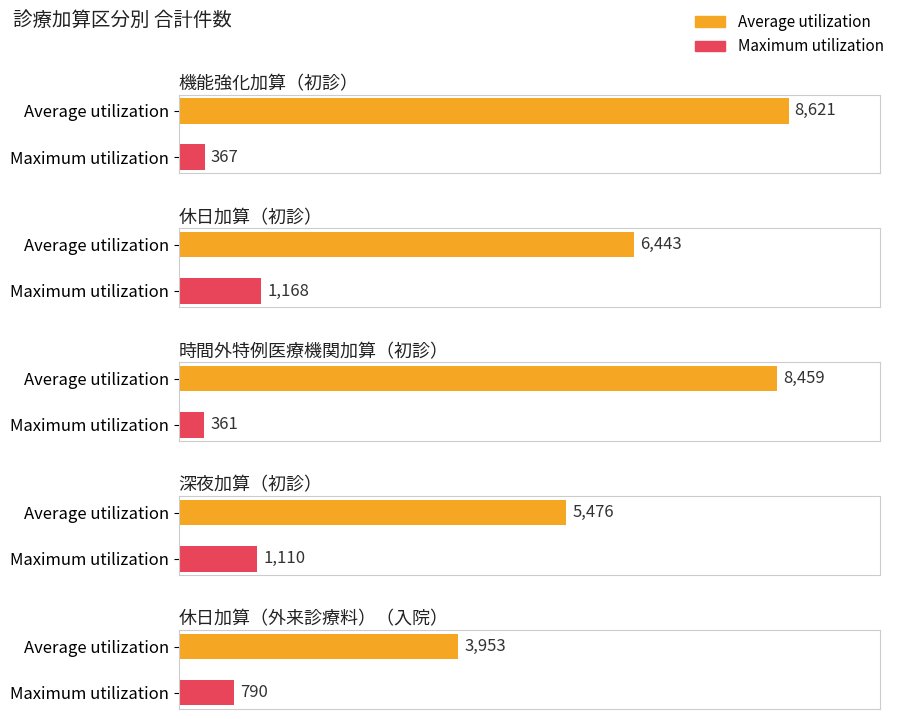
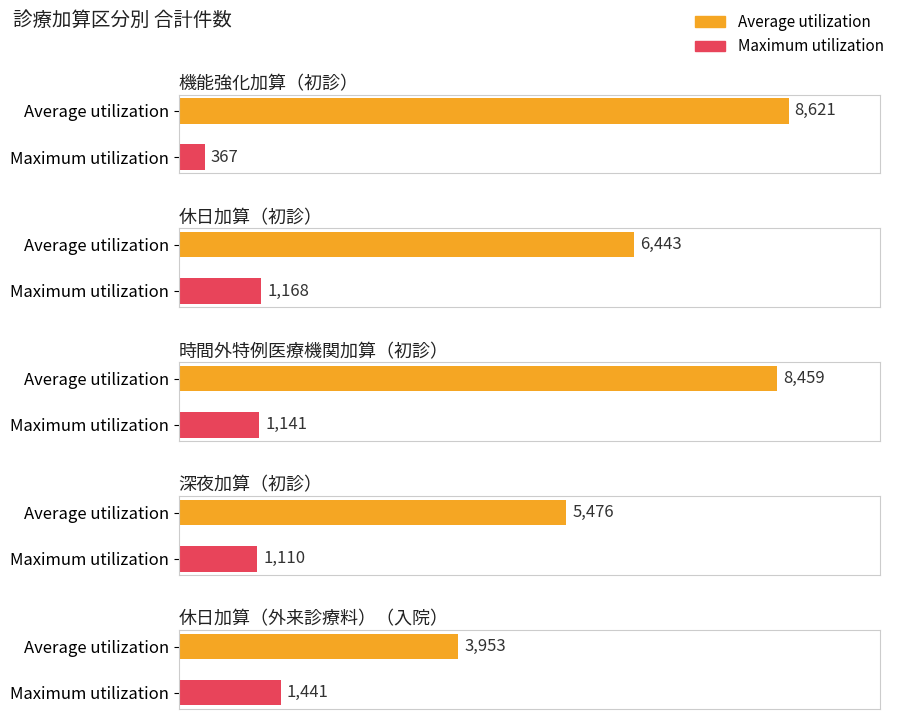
時間外特例医療機関加算（初診）, Maximum utilization: 361 -> 1,141
休日加算（外来診療料）（入院）, Maximum utilization: 790 -> 1,441
